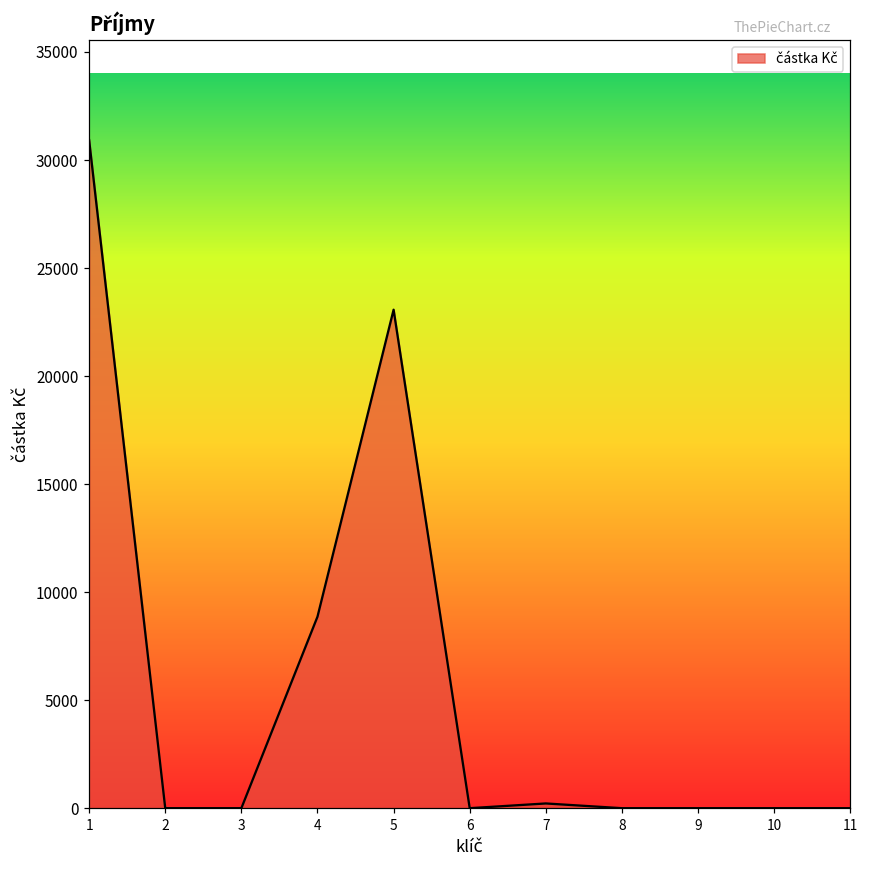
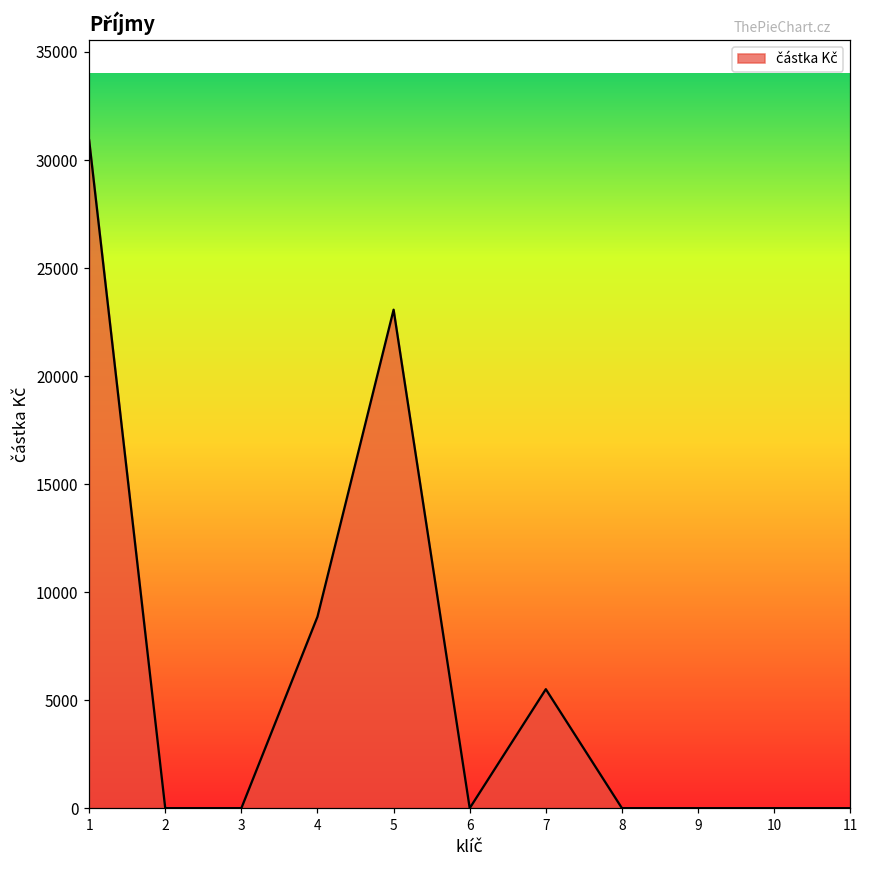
7: 200 -> 5500
